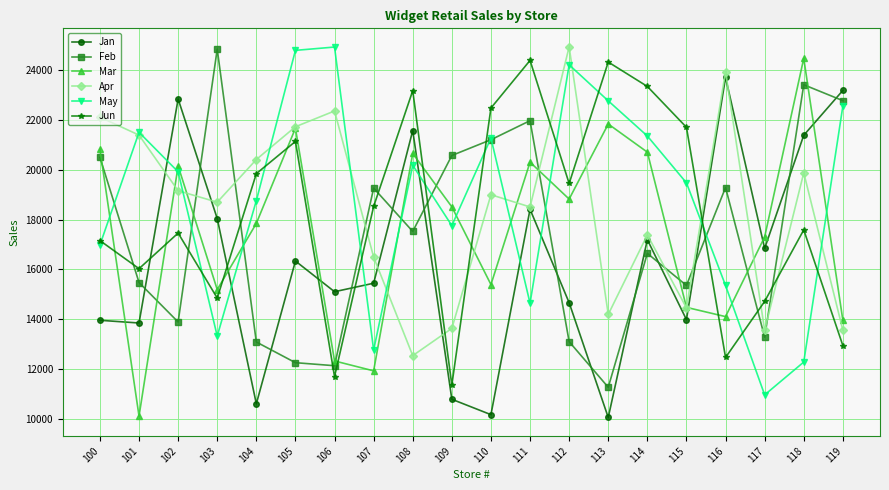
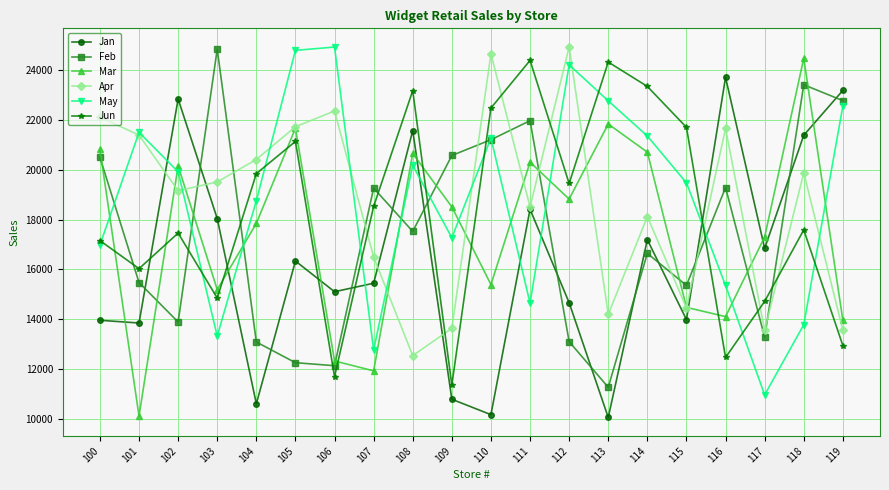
Apr, 103: 18700 -> 19500
May, 109: 17800 -> 17300
Apr, 110: 19000 -> 24700
Apr, 114: 17400 -> 18100
Apr, 116: 23900 -> 21700
May, 118: 12300 -> 13800
